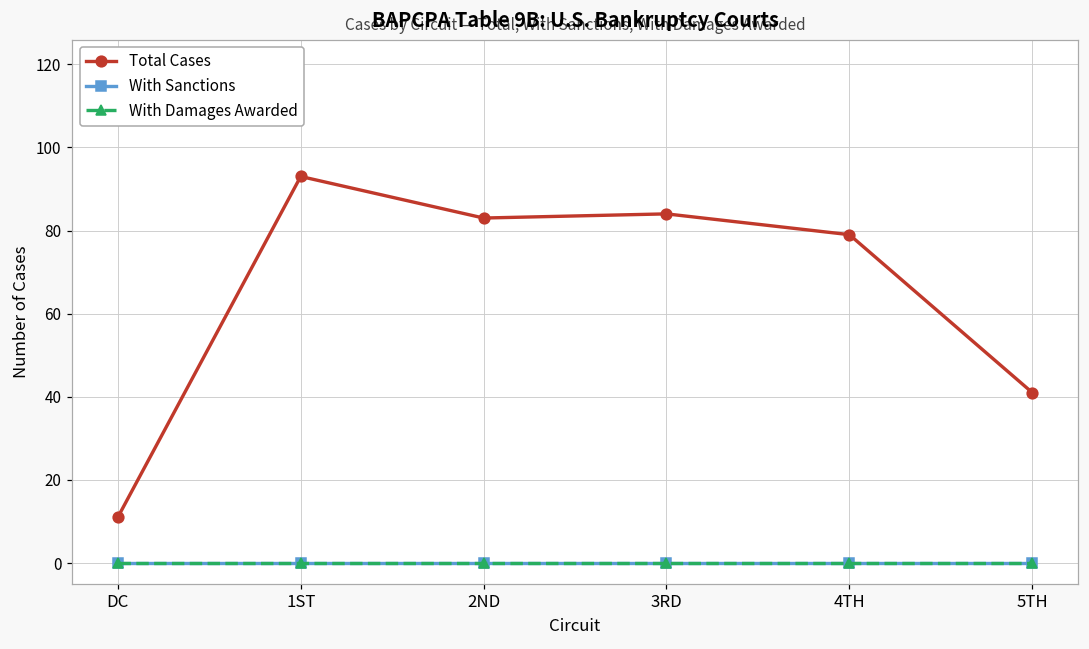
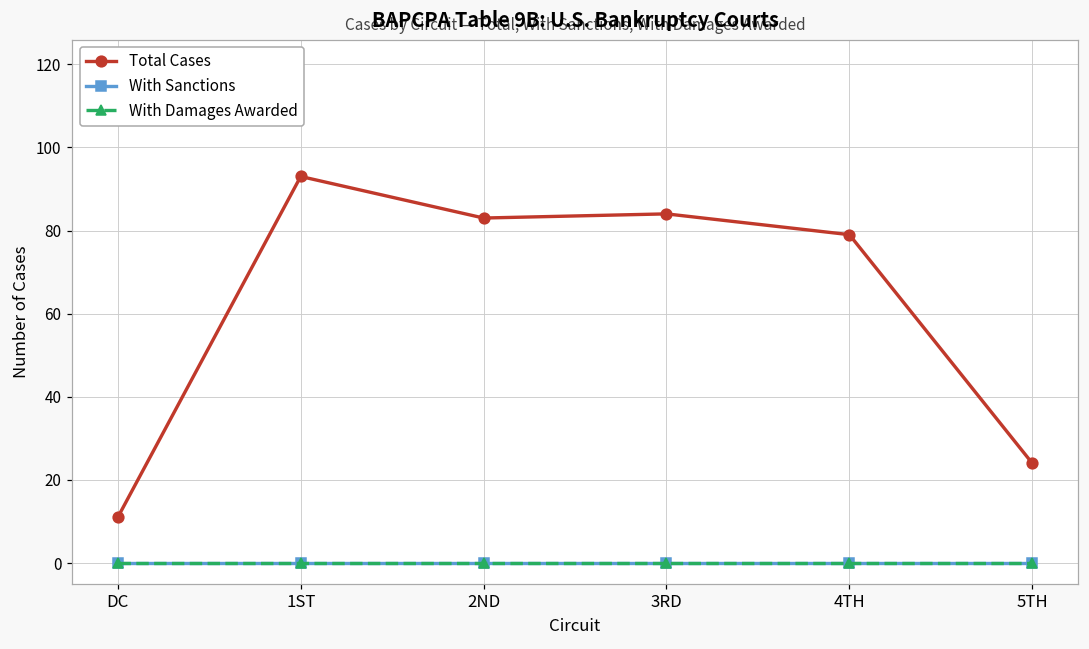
Total Cases, 5TH: 41 -> 24
